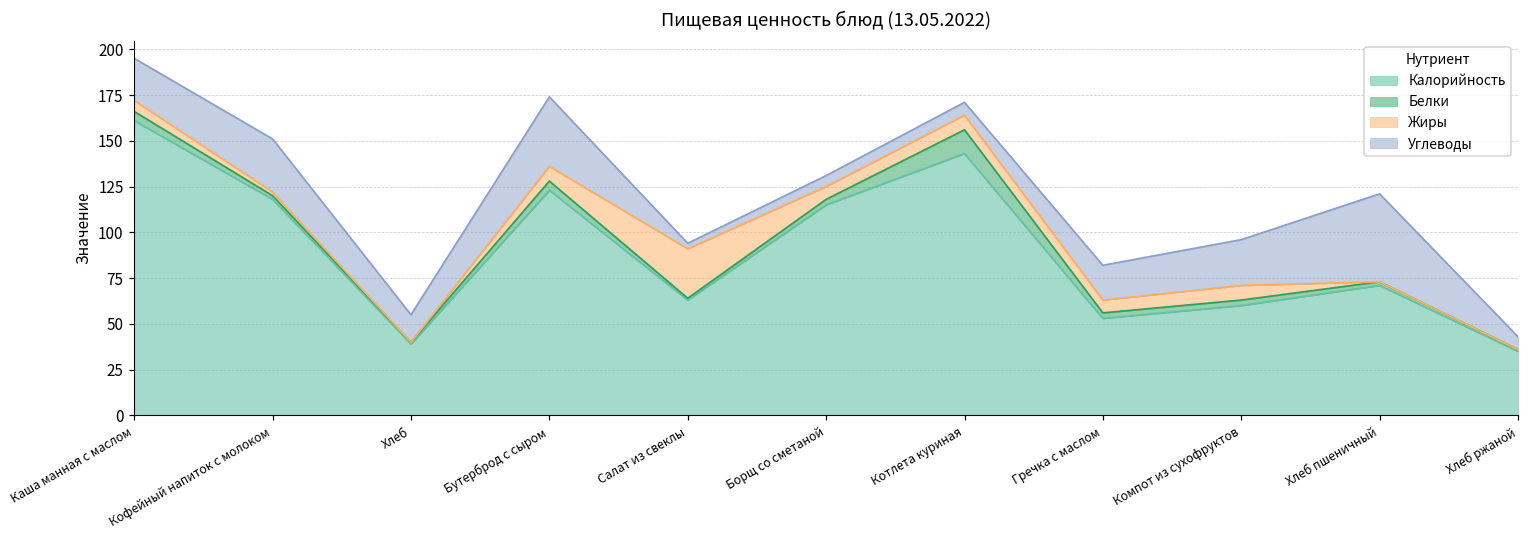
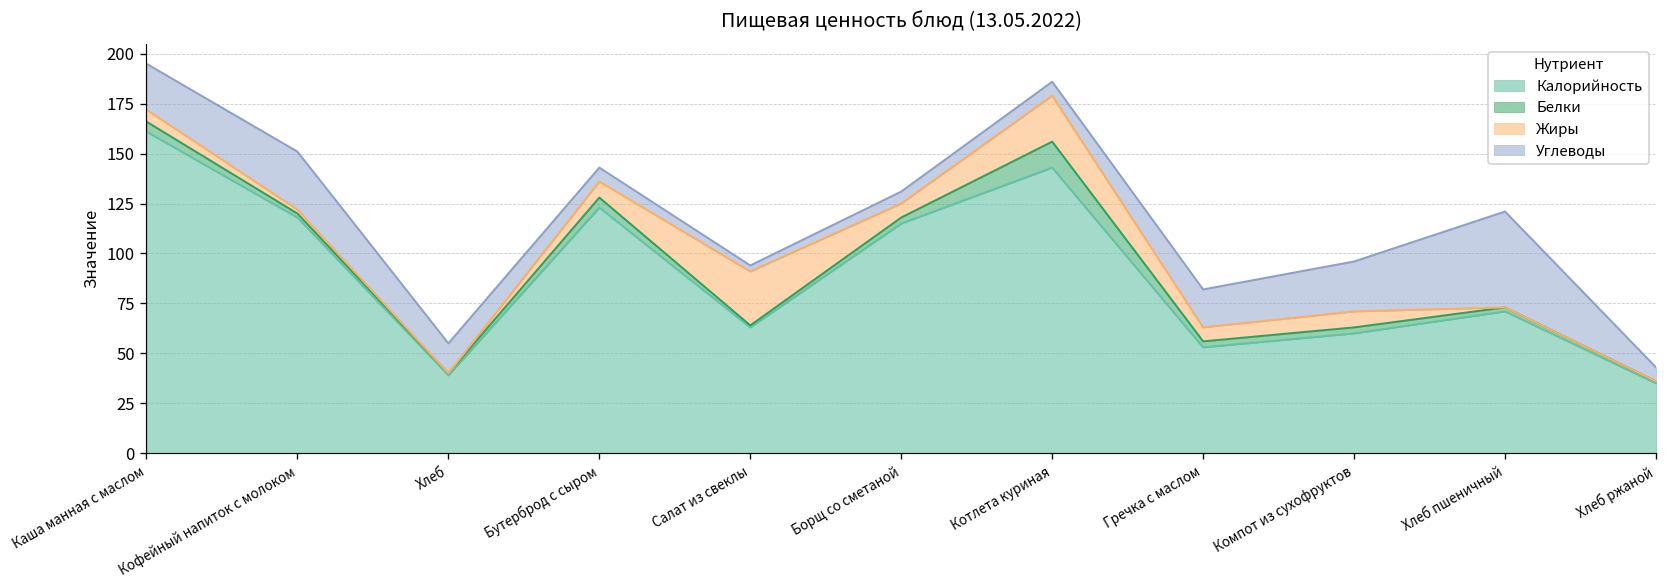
Углеводы, Бутерброд с сыром: 38 -> 7
Жиры, Котлета куриная: 8 -> 23
